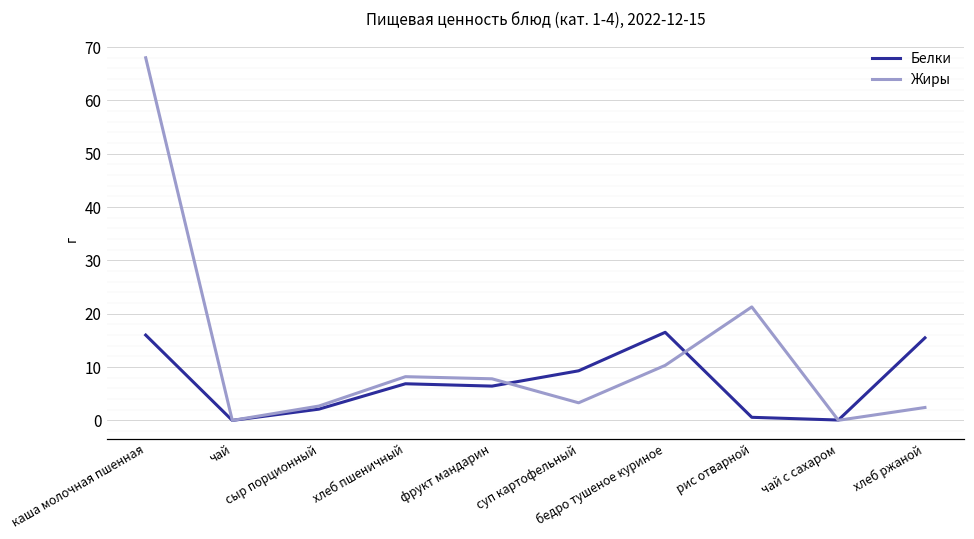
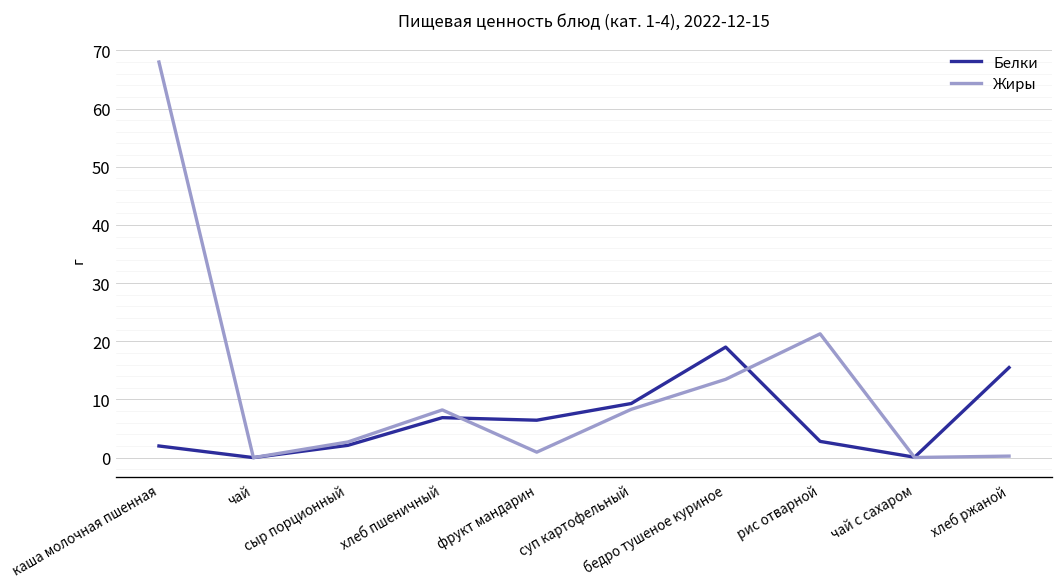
Белки, каша молочная пшенная: 16 -> 2
Жиры, фрукт мандарин: 8 -> 1
Жиры, суп картофельный: 3 -> 8
Белки, бедро тушеное куриное: 17 -> 19
Жиры, бедро тушеное куриное: 10 -> 13
Белки, рис отварной: 1 -> 3
Жиры, хлеб ржаной: 2 -> 0
